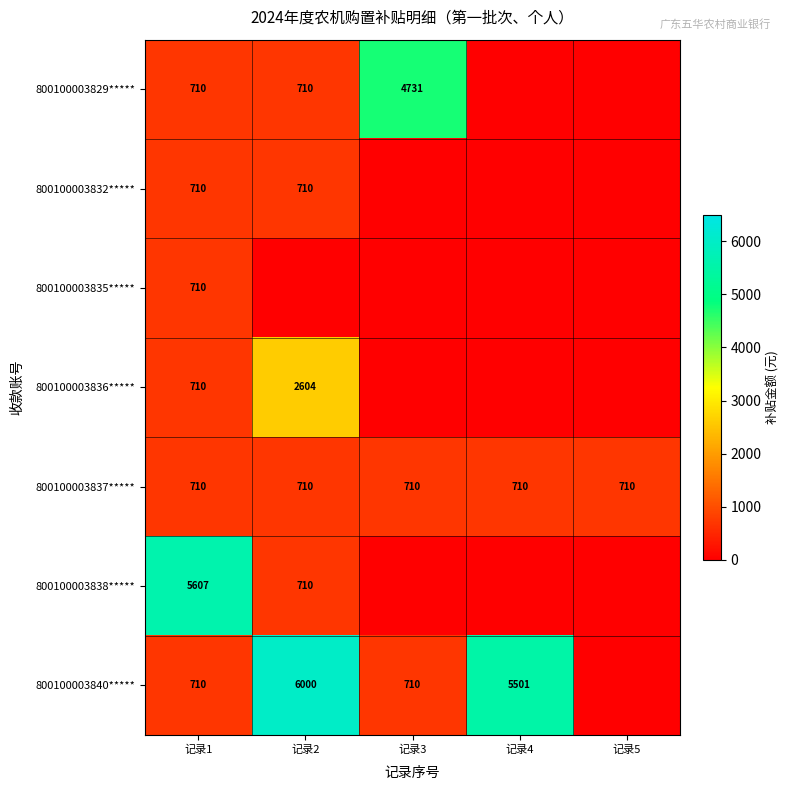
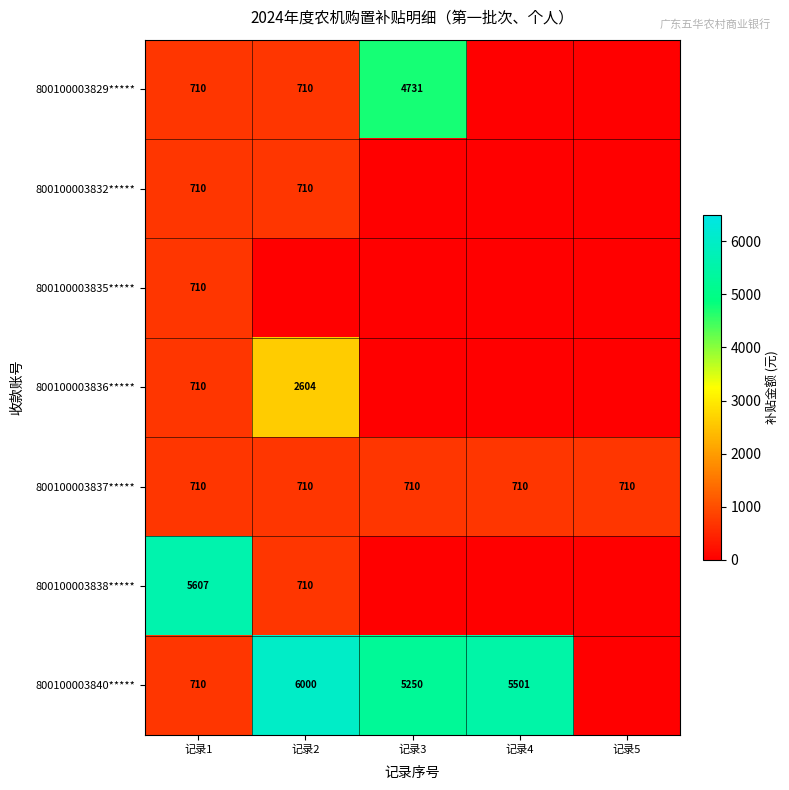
800100003840*****, 记录3: 710 -> 5250
